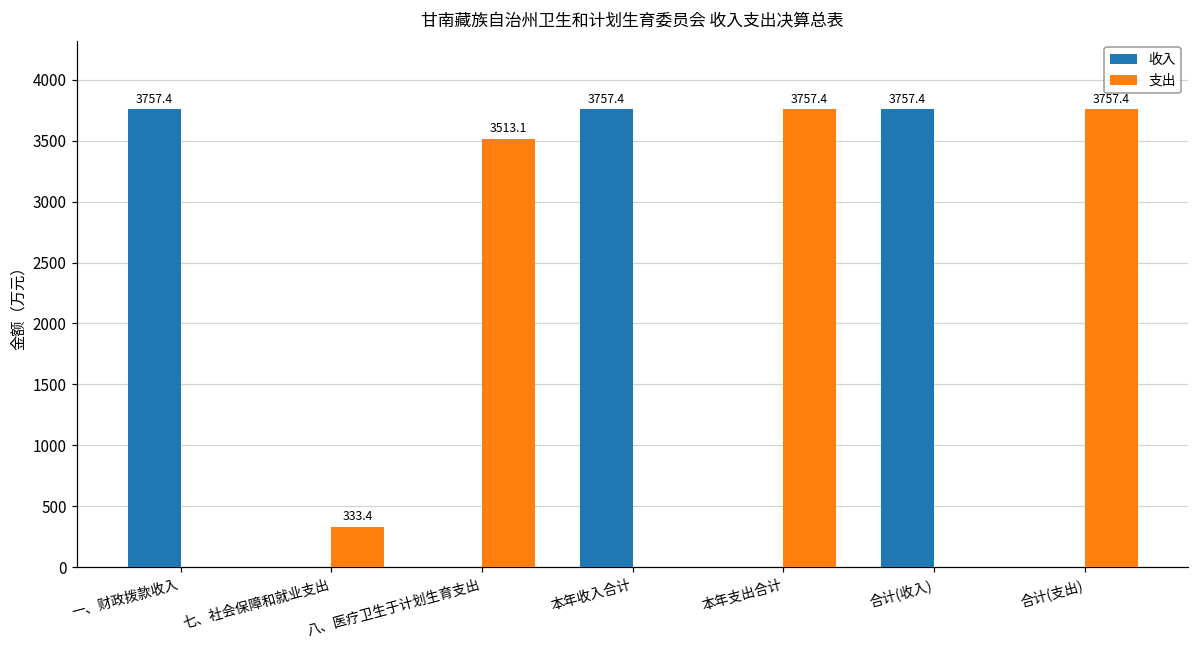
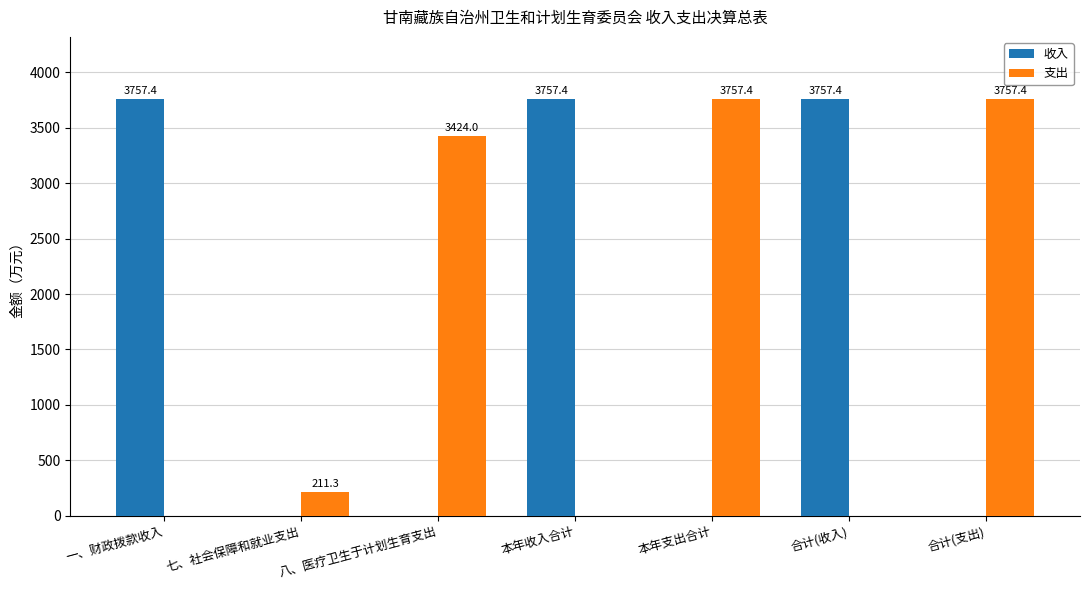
支出, 七、社会保障和就业支出: 333.4 -> 211.3
支出, 八、医疗卫生于计划生育支出: 3513.1 -> 3424.0
